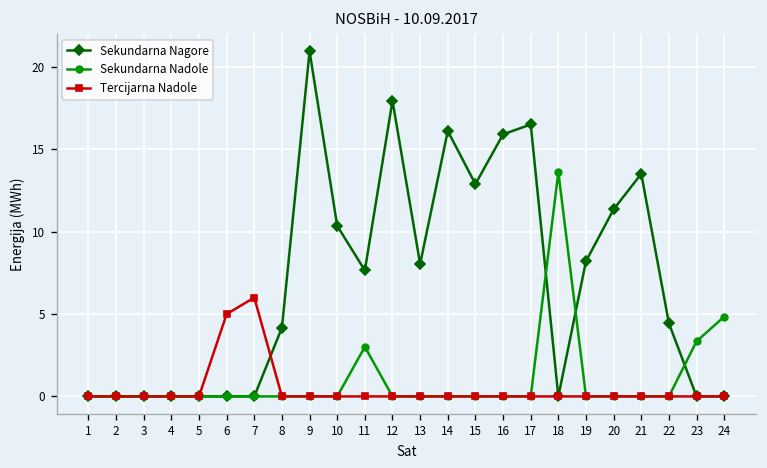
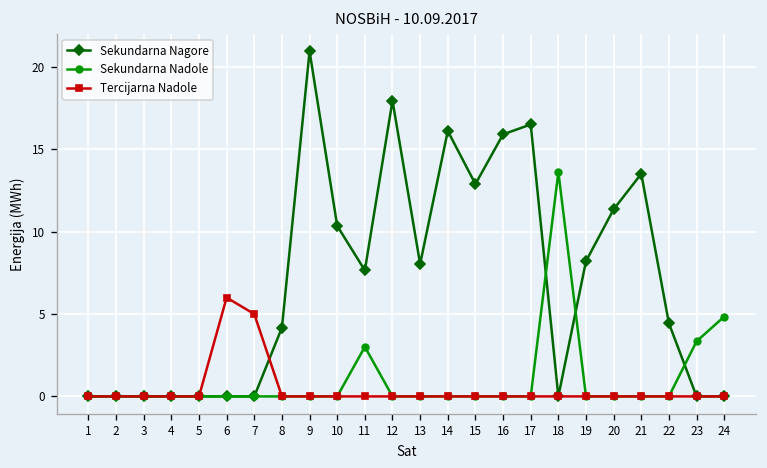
Tercijarna Nadole, 6: 5 -> 6
Tercijarna Nadole, 7: 6 -> 5
